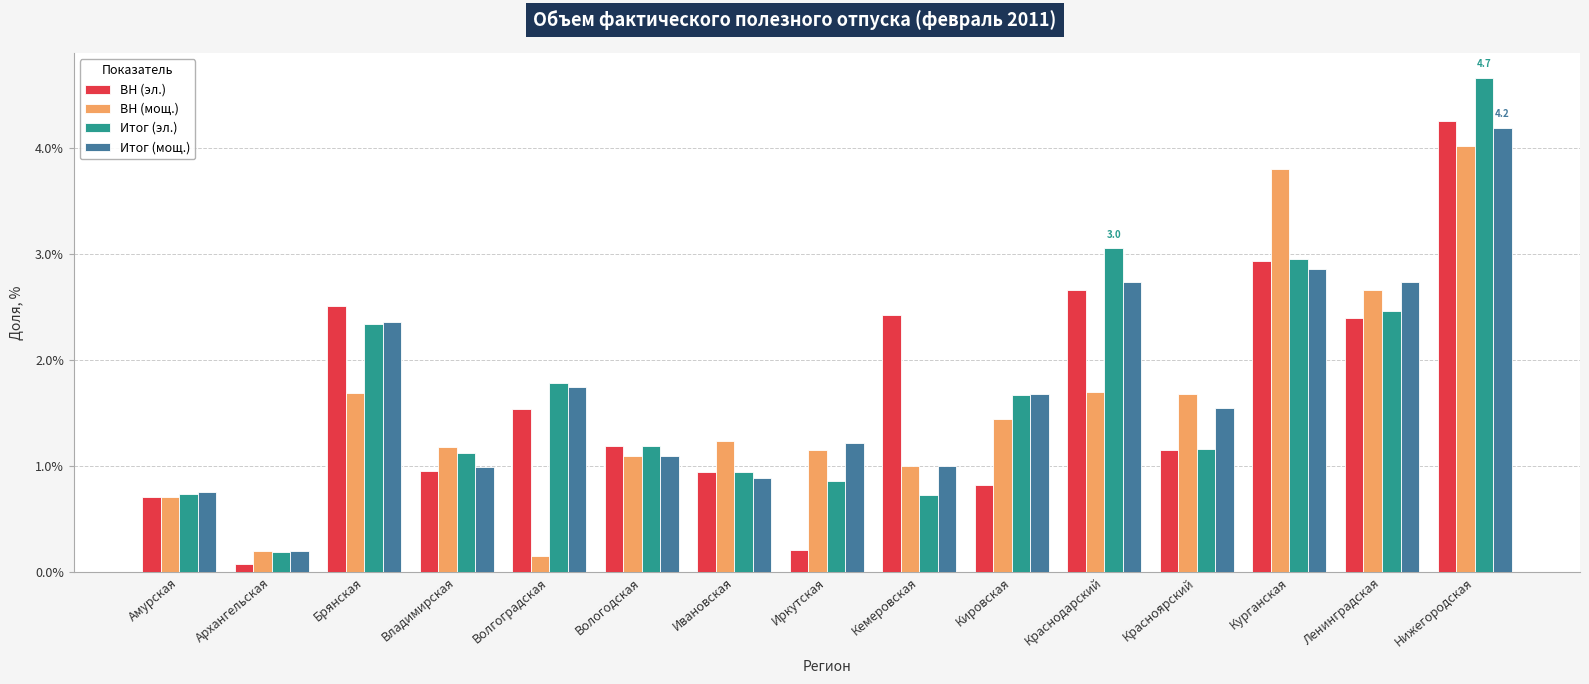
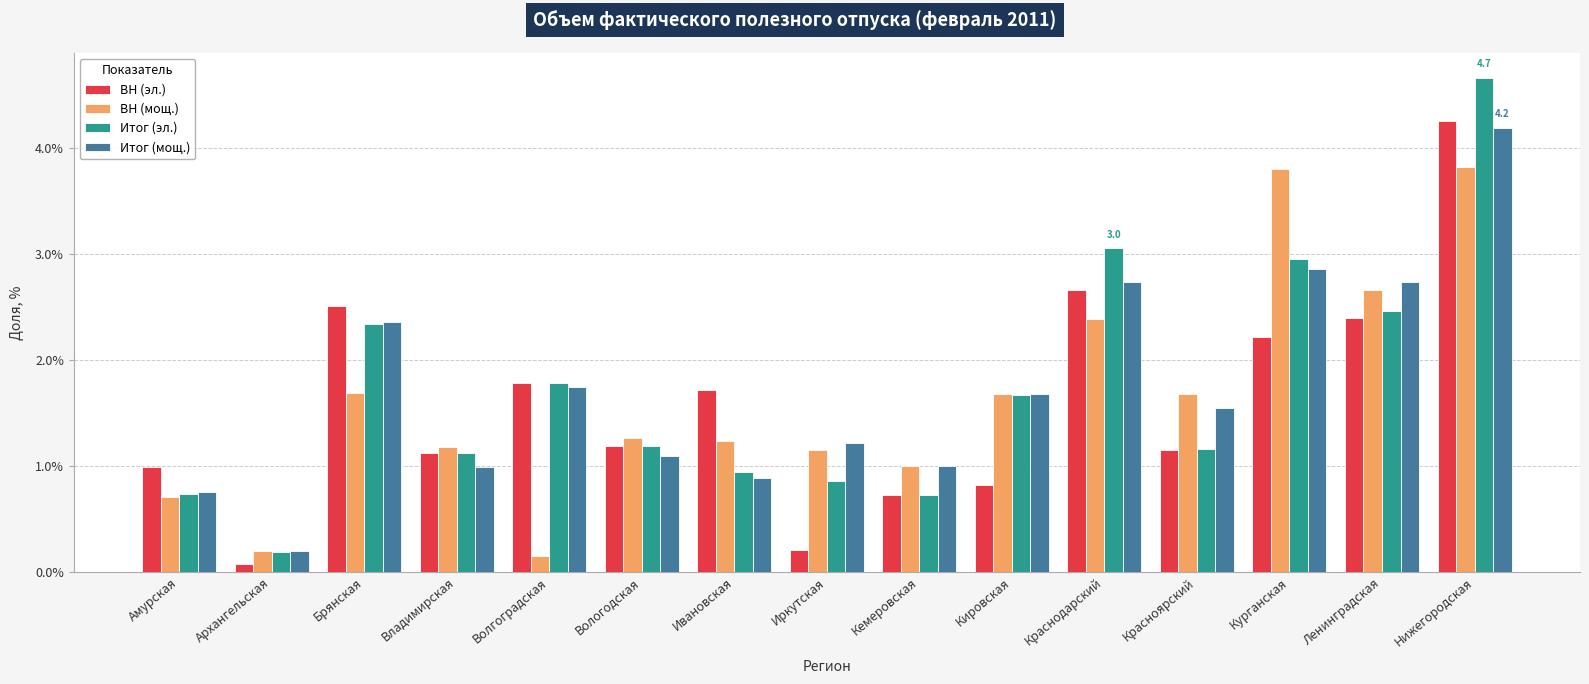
ВН (эл.), Амурская: 0.71% -> 0.99%
ВН (эл.), Владимирская: 0.95% -> 1.12%
ВН (эл.), Волгоградская: 1.54% -> 1.78%
ВН (мощ.), Вологодская: 1.09% -> 1.26%
ВН (эл.), Ивановская: 0.94% -> 1.72%
ВН (эл.), Кемеровская: 2.42% -> 0.72%
ВН (мощ.), Кировская: 1.44% -> 1.68%
ВН (мощ.), Краснодарский: 1.69% -> 2.38%
ВН (эл.), Курганская: 2.93% -> 2.22%
ВН (мощ.), Нижегородская: 4.02% -> 3.82%
